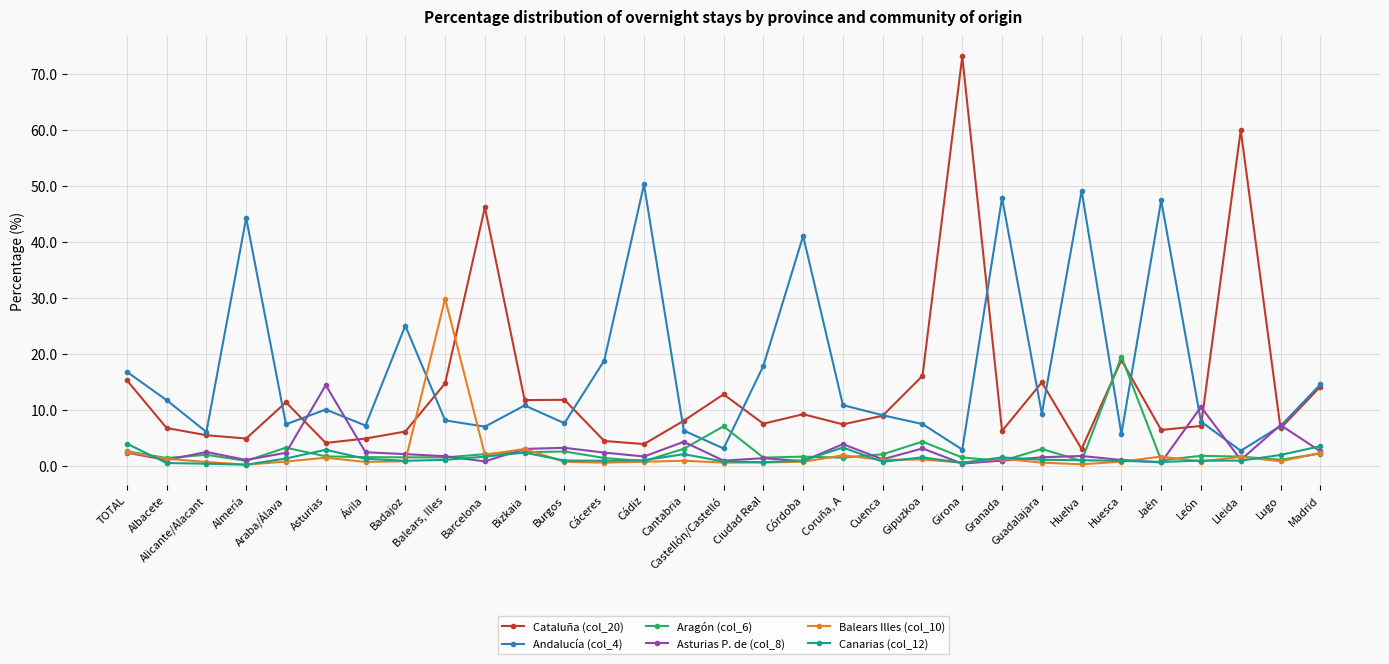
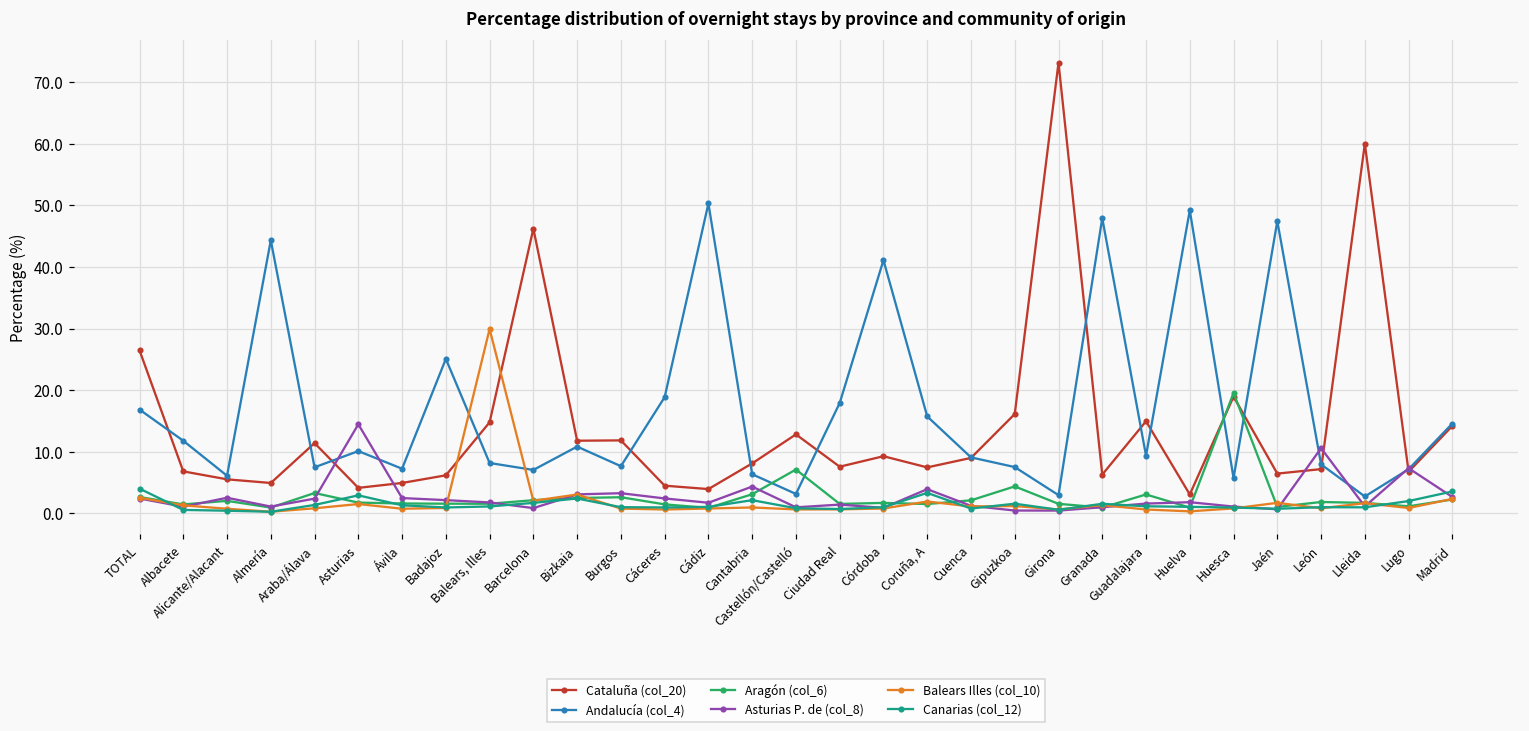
Cataluña (col_20), TOTAL: 15 -> 26
Andalucía (col_4), Coruña, A: 11 -> 16
Asturias P. de (col_8), Gipuzkoa: 3 -> 0
